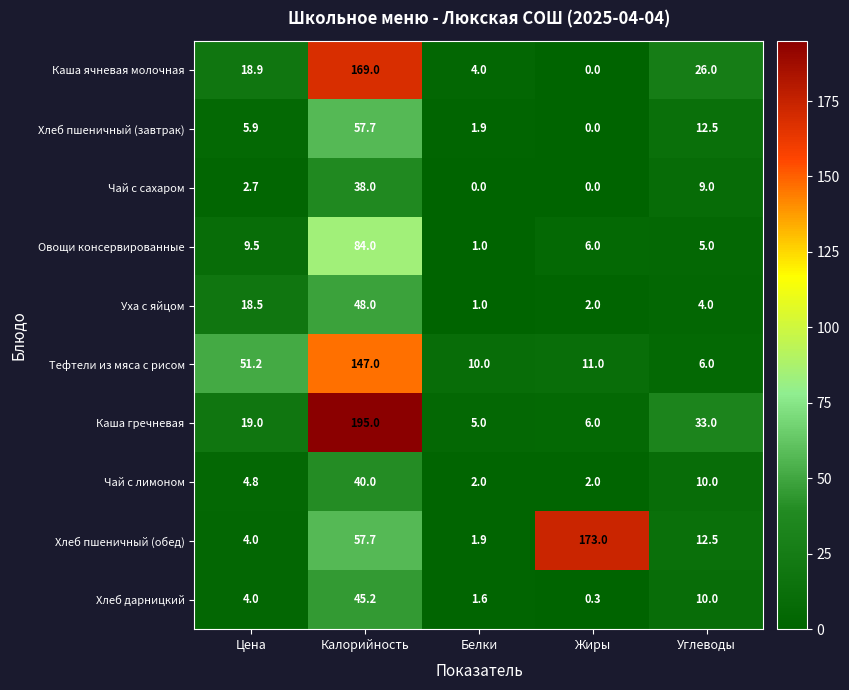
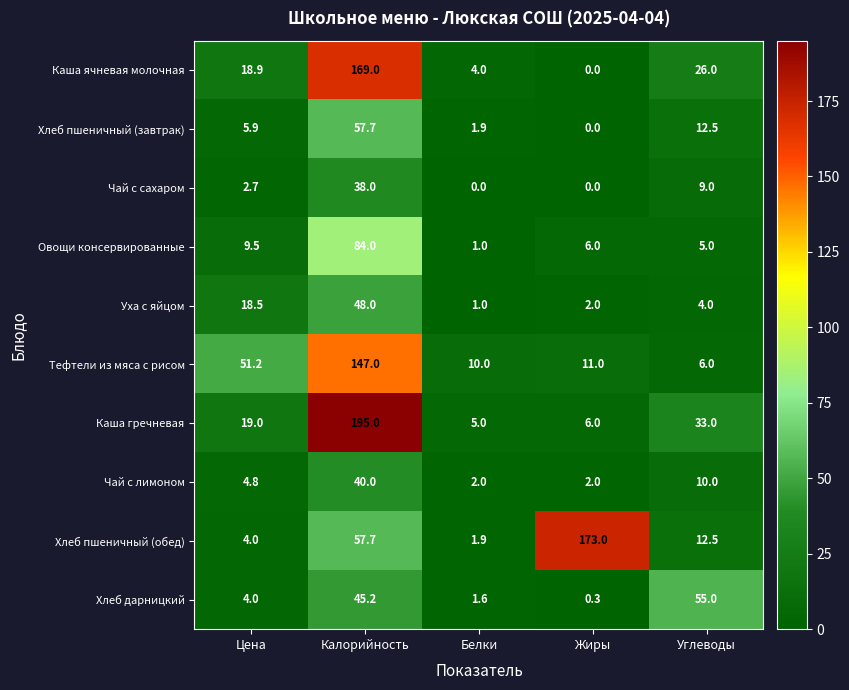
Хлеб дарницкий, Углеводы: 10.0 -> 55.0
